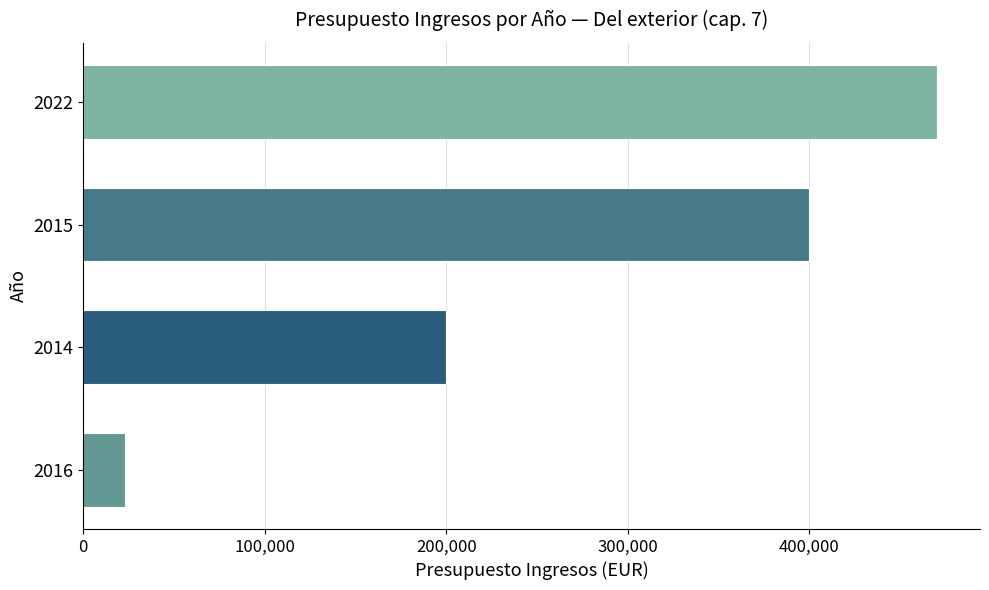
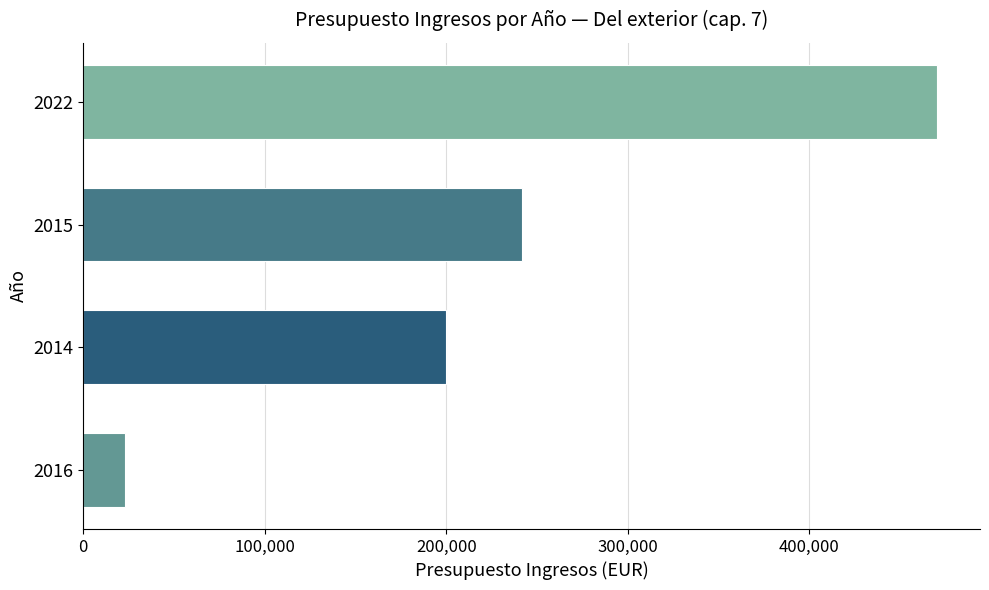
2015: 400,000 -> 241,000
